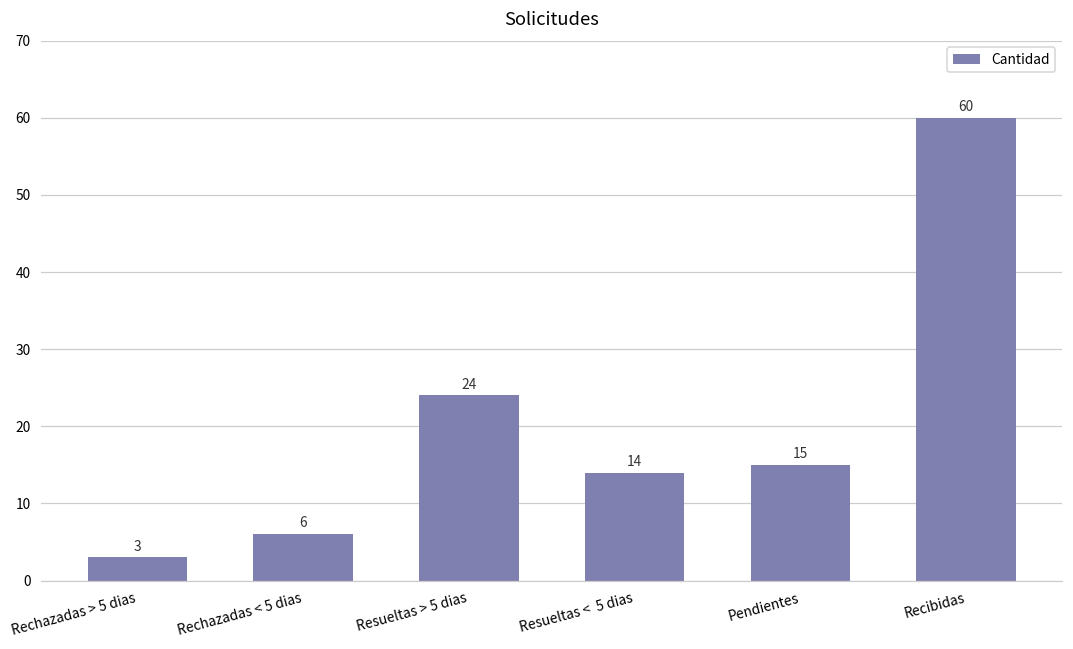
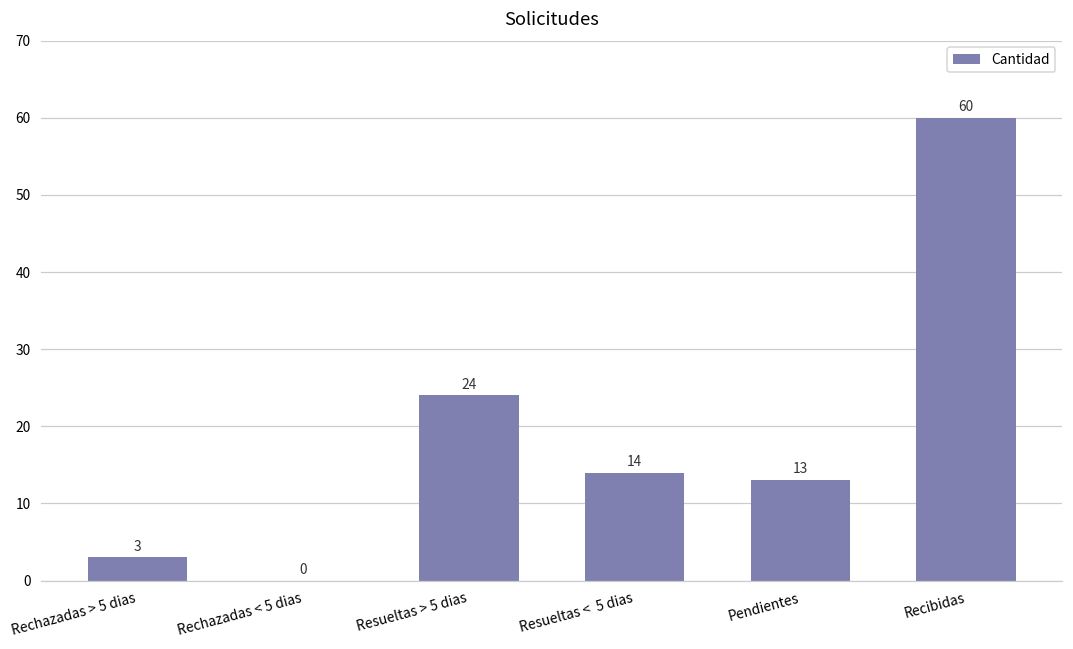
Rechazadas < 5 dias: 6 -> 0
Pendientes: 15 -> 13
